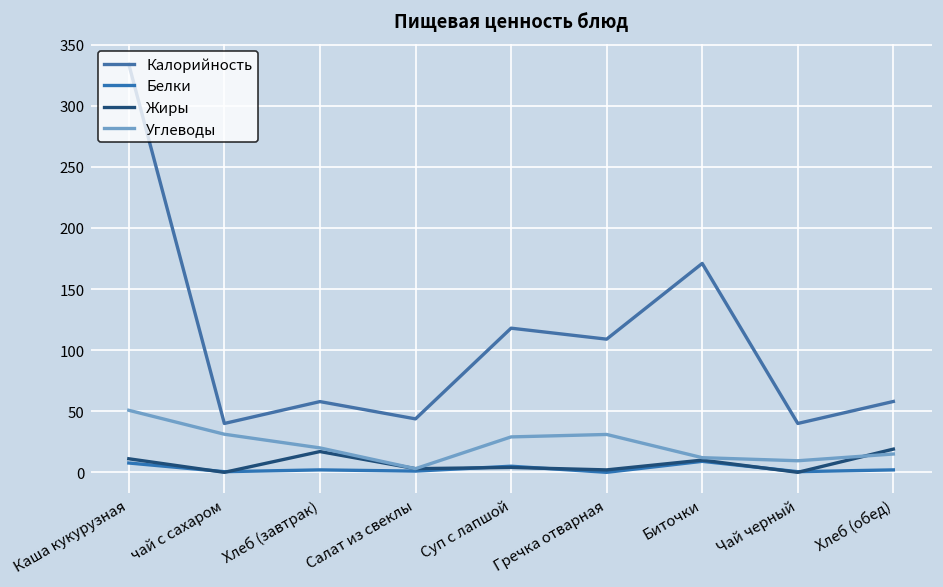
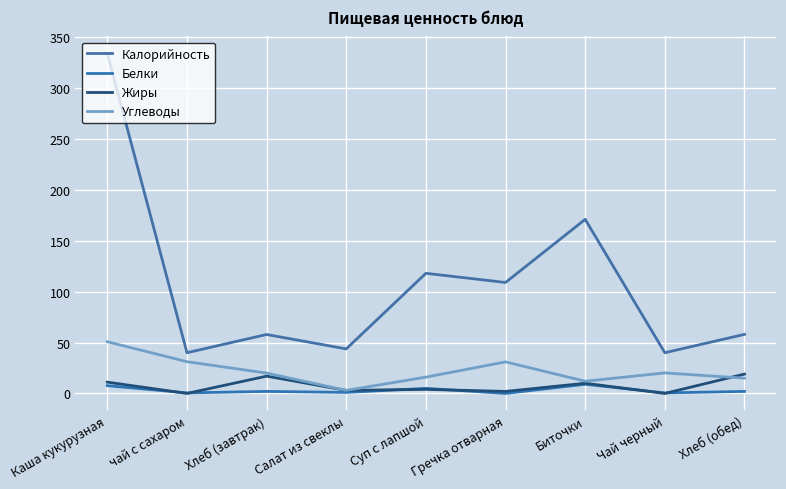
Углеводы, Суп с лапшой: 29 -> 16
Углеводы, Чай черный: 9 -> 20
